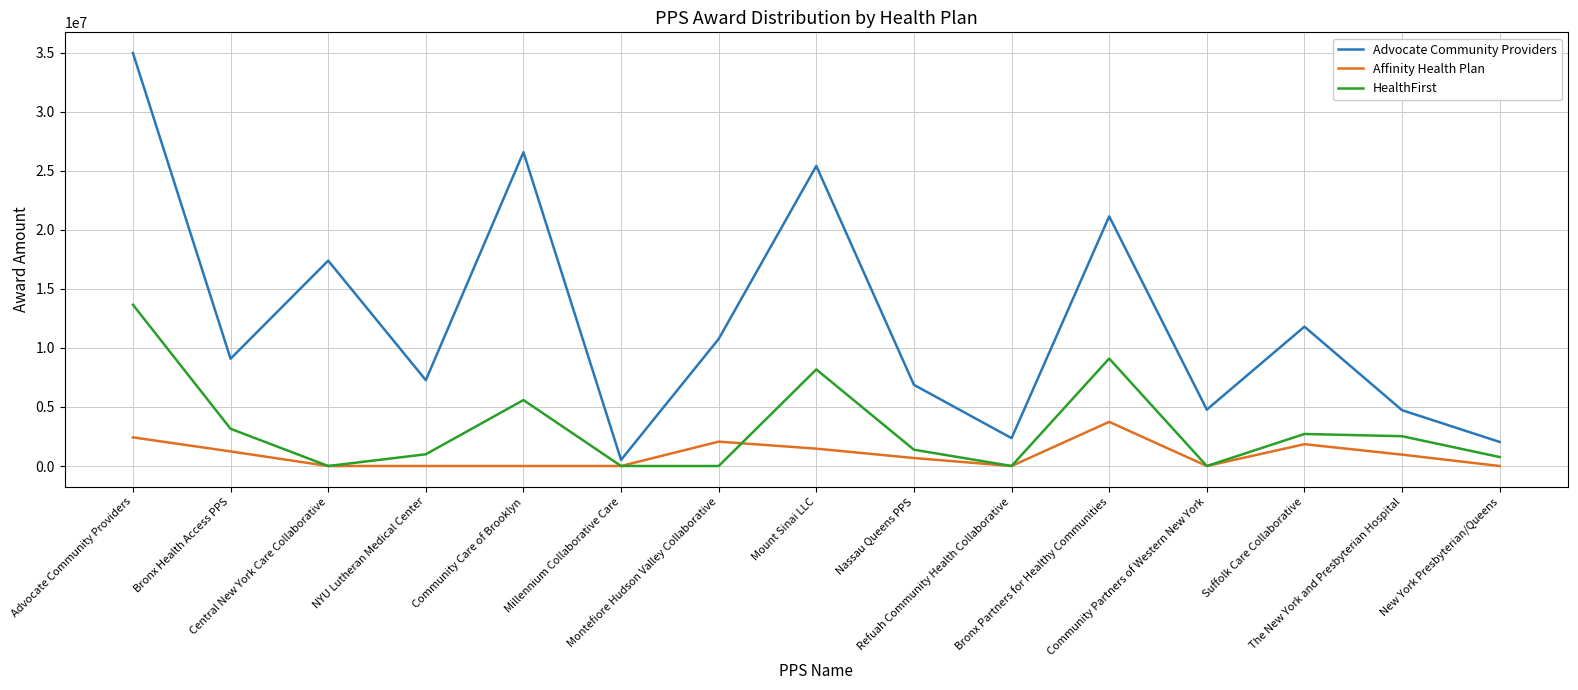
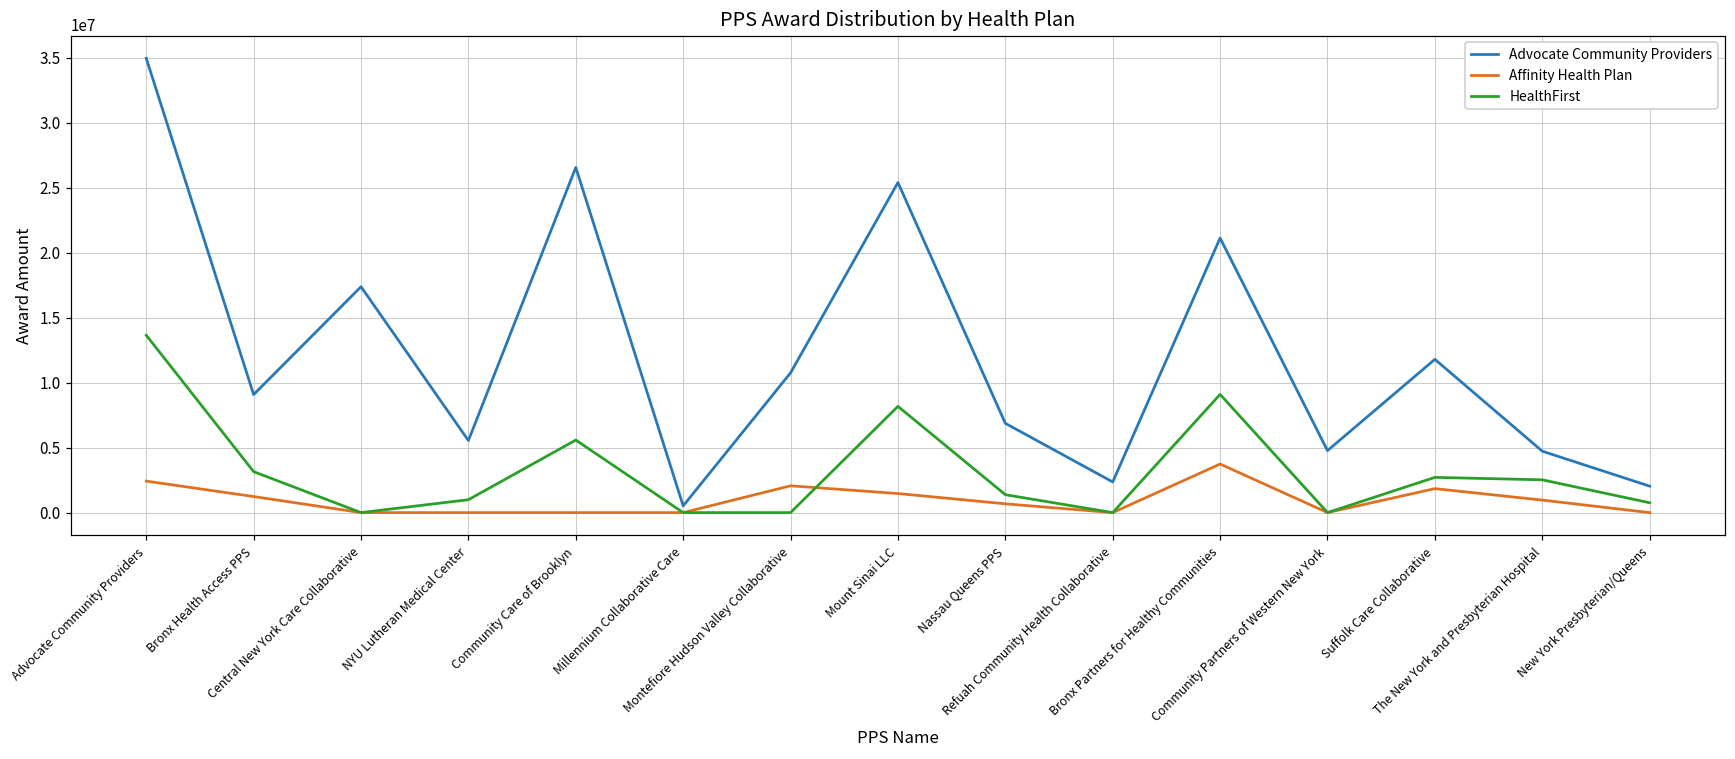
Advocate Community Providers, NYU Lutheran Medical Center: 7300000 -> 5500000
